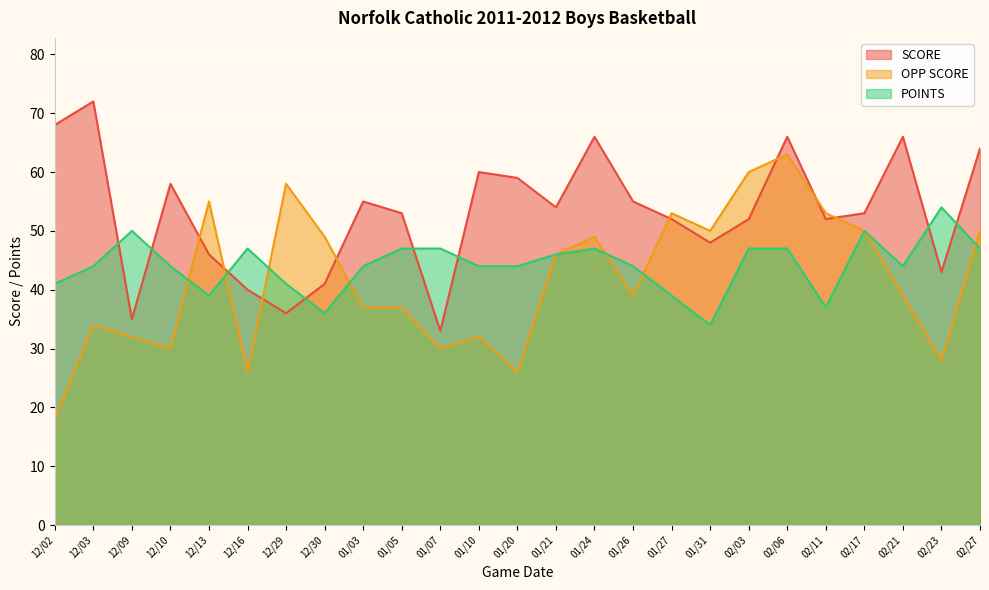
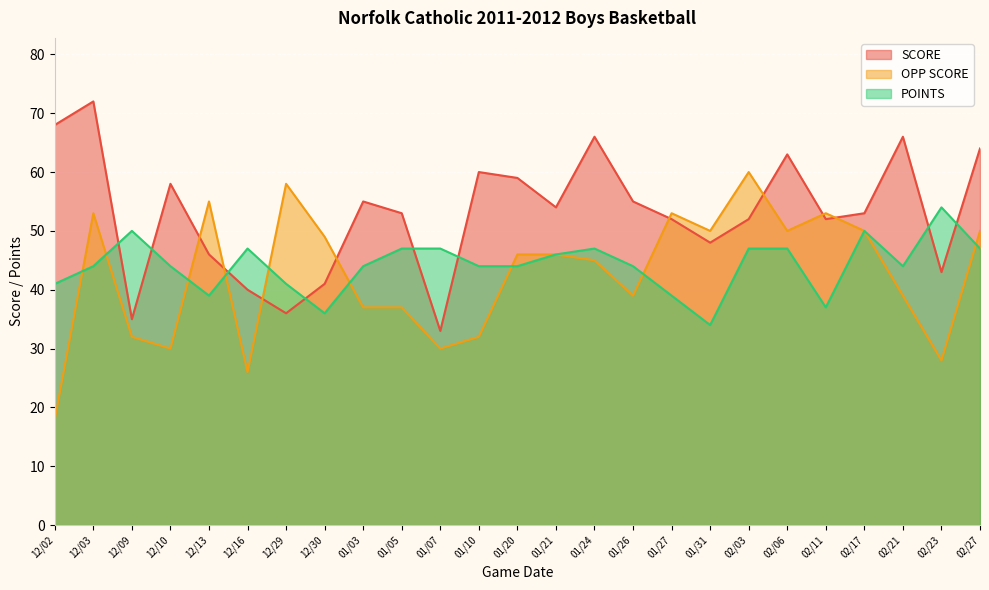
OPP SCORE, 12/03: 34 -> 53
OPP SCORE, 01/20: 26 -> 46
OPP SCORE, 01/24: 49 -> 45
SCORE, 02/06: 66 -> 63
OPP SCORE, 02/06: 63 -> 50
